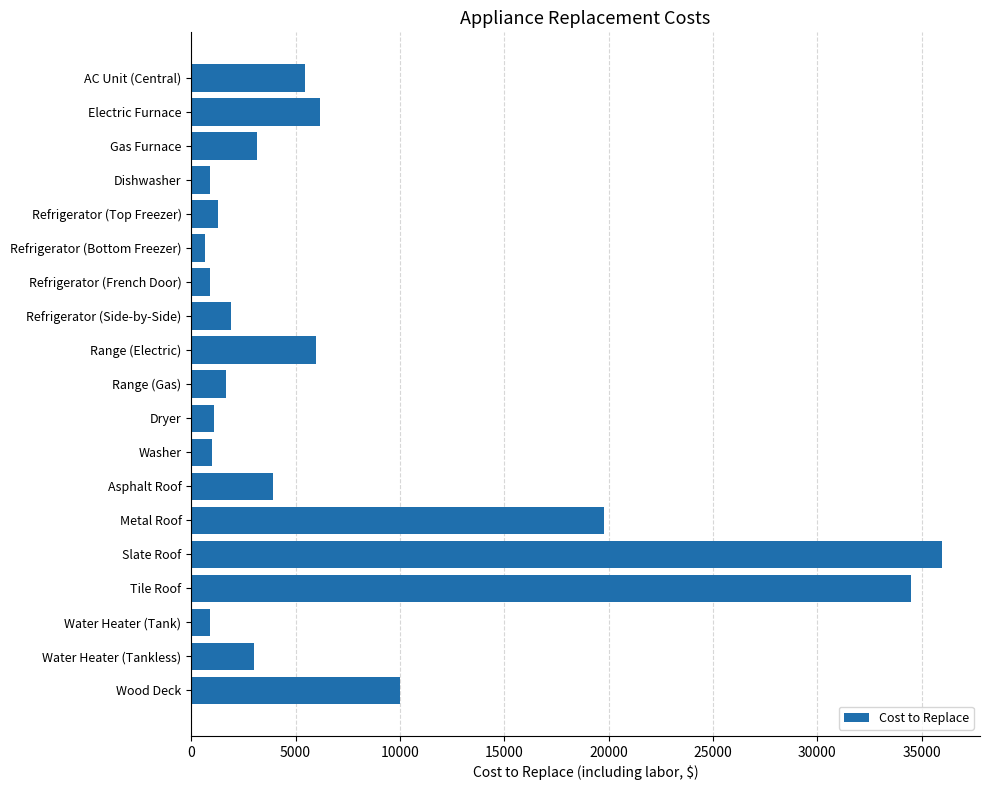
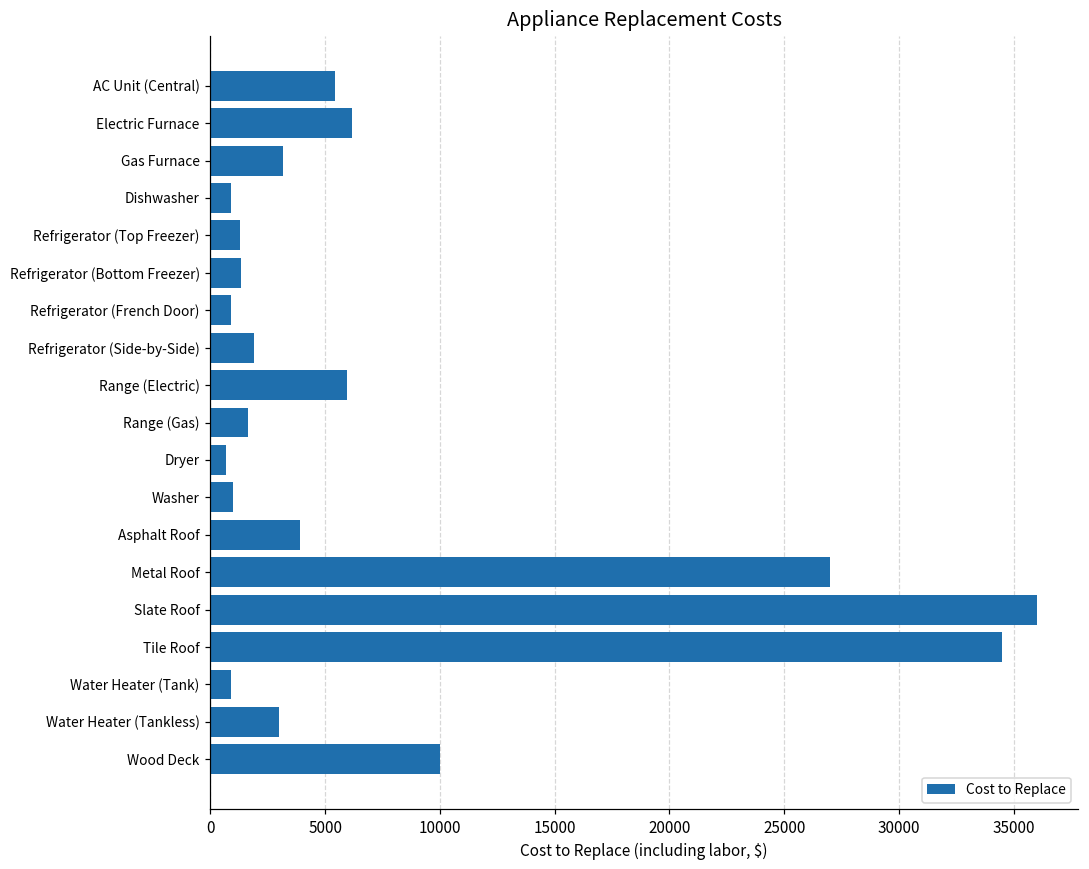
Refrigerator (Bottom Freezer): 700 -> 1400
Dryer: 1100 -> 700
Metal Roof: 19800 -> 27000
